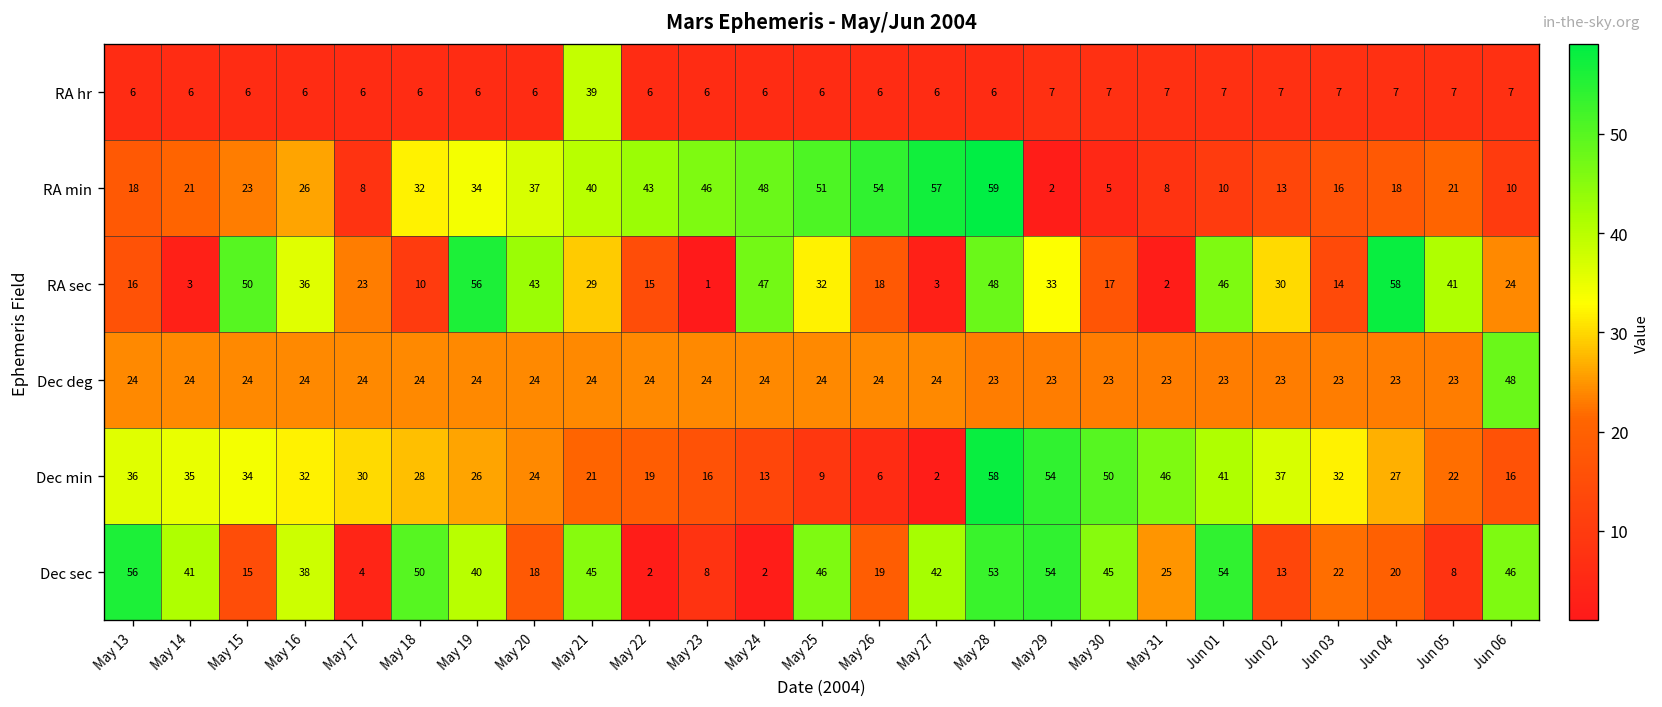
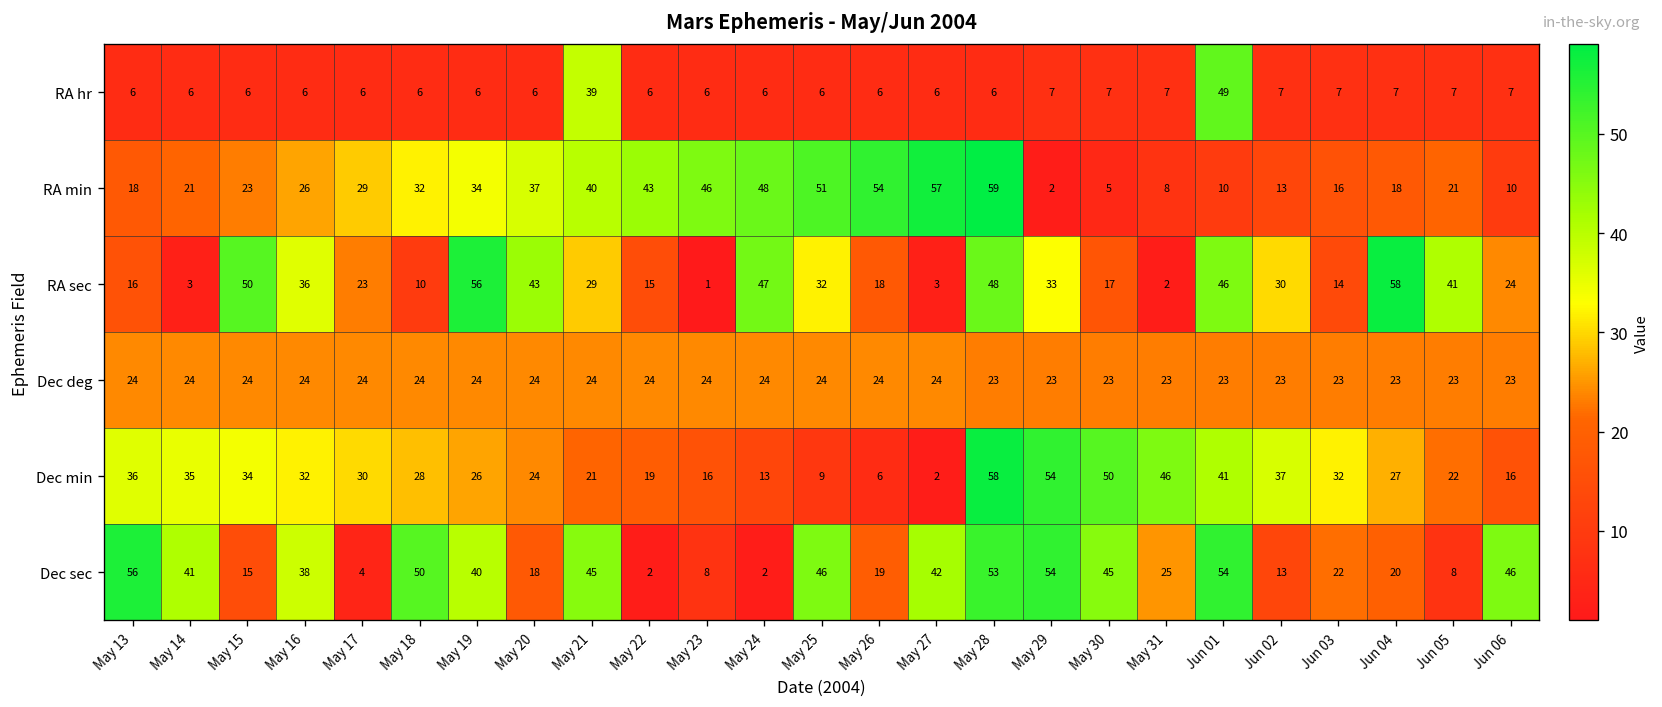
RA hr, Jun 01: 7 -> 49
RA min, May 17: 8 -> 29
Dec deg, Jun 06: 48 -> 23
